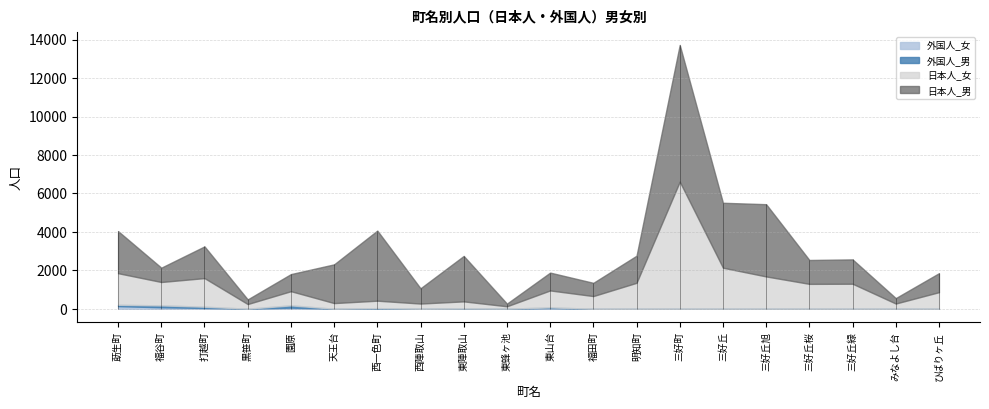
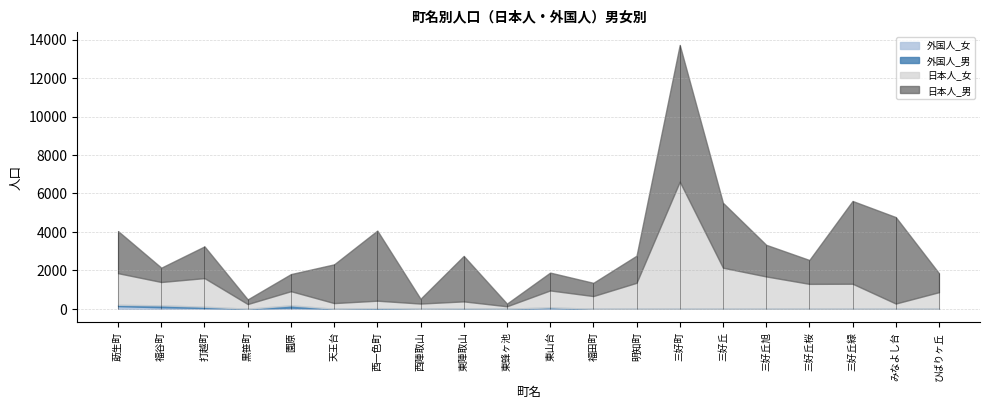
日本人_男, 西陣取山: 800 -> 200
日本人_男, 三好丘旭: 3800 -> 1600
日本人_男, 三好丘緑: 1300 -> 4300
日本人_男, みなよし台: 300 -> 4500
